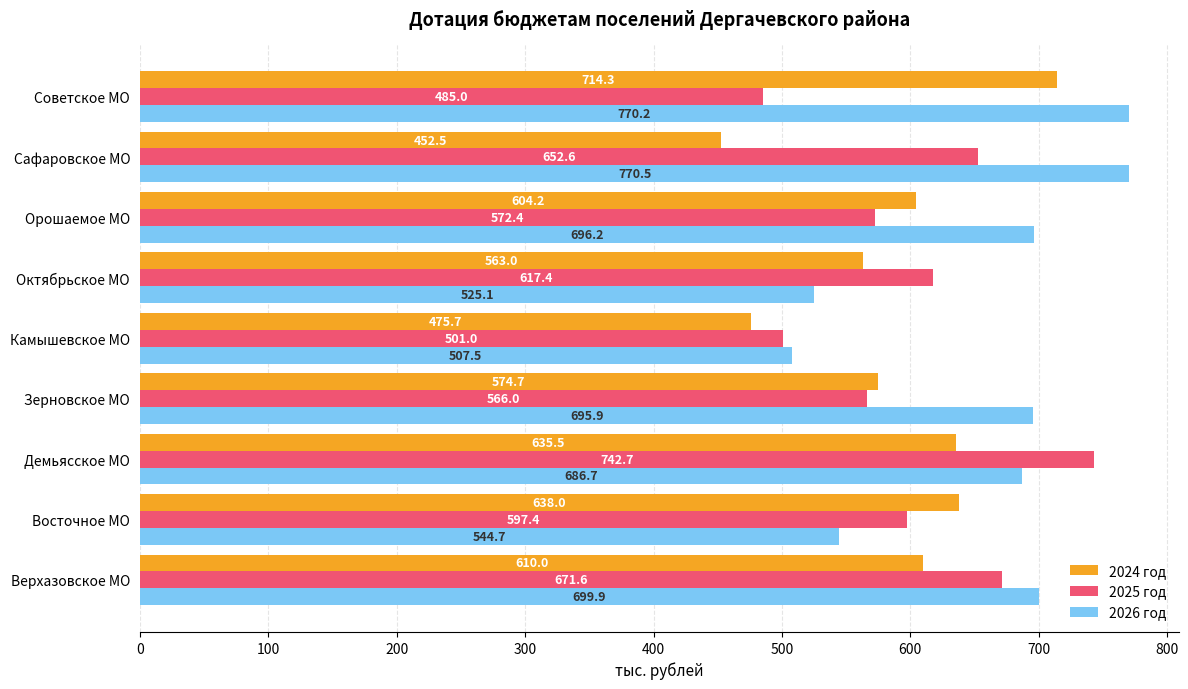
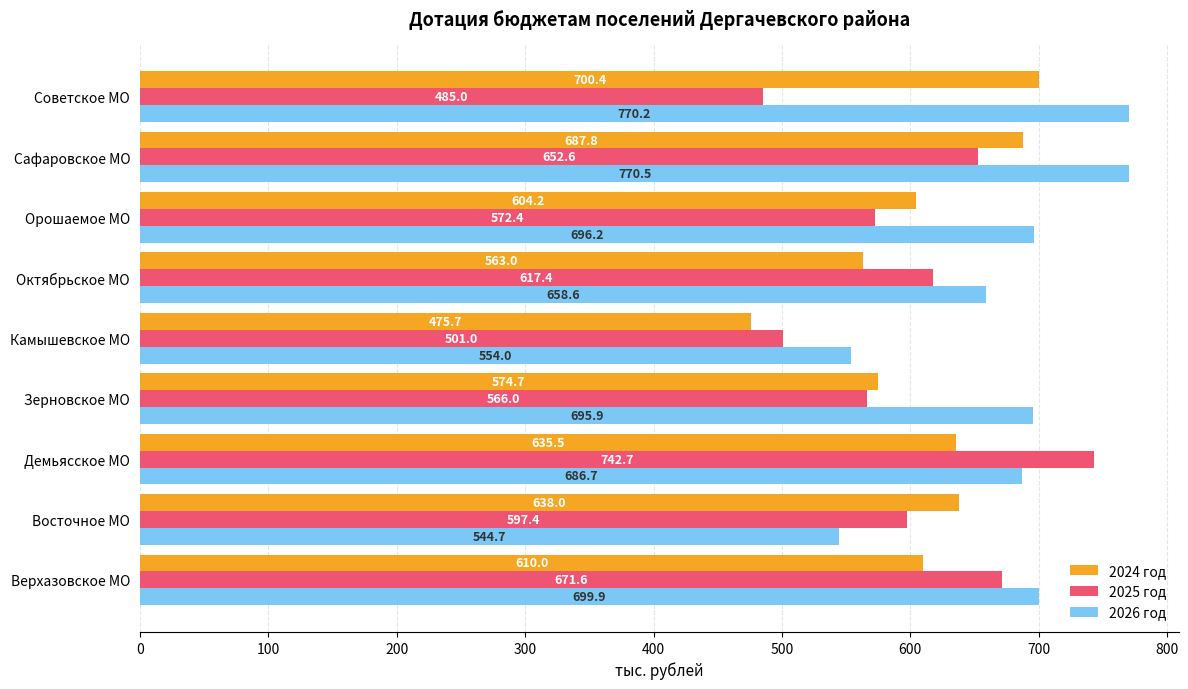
2024 год, Советское МО: 714.3 -> 700.4
2024 год, Сафаровское МО: 452.5 -> 687.8
2026 год, Октябрьское МО: 525.1 -> 658.6
2026 год, Камышевское МО: 507.5 -> 554.0
